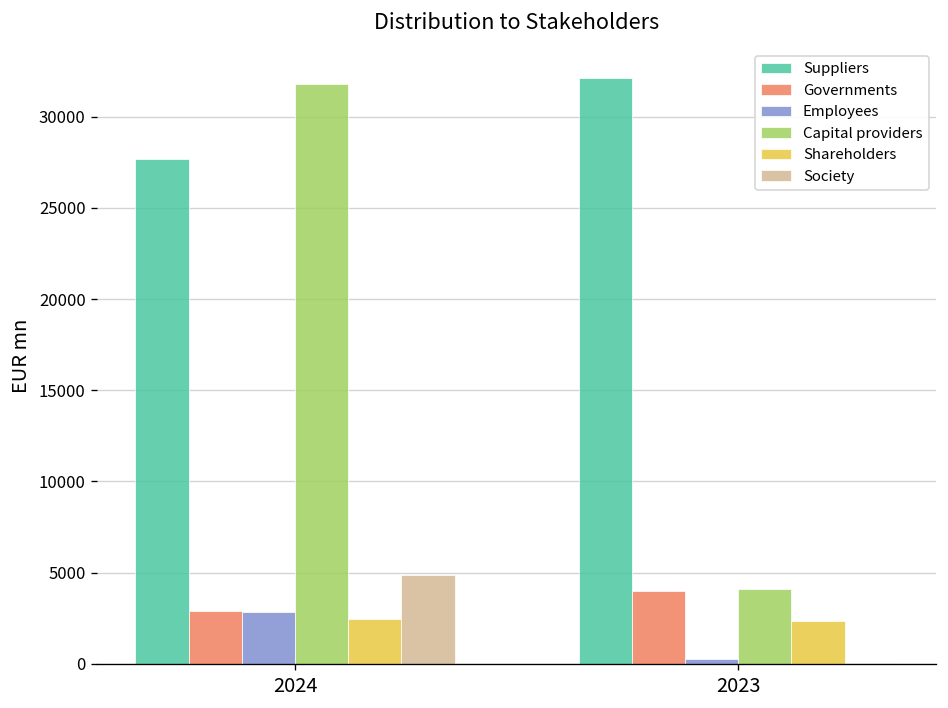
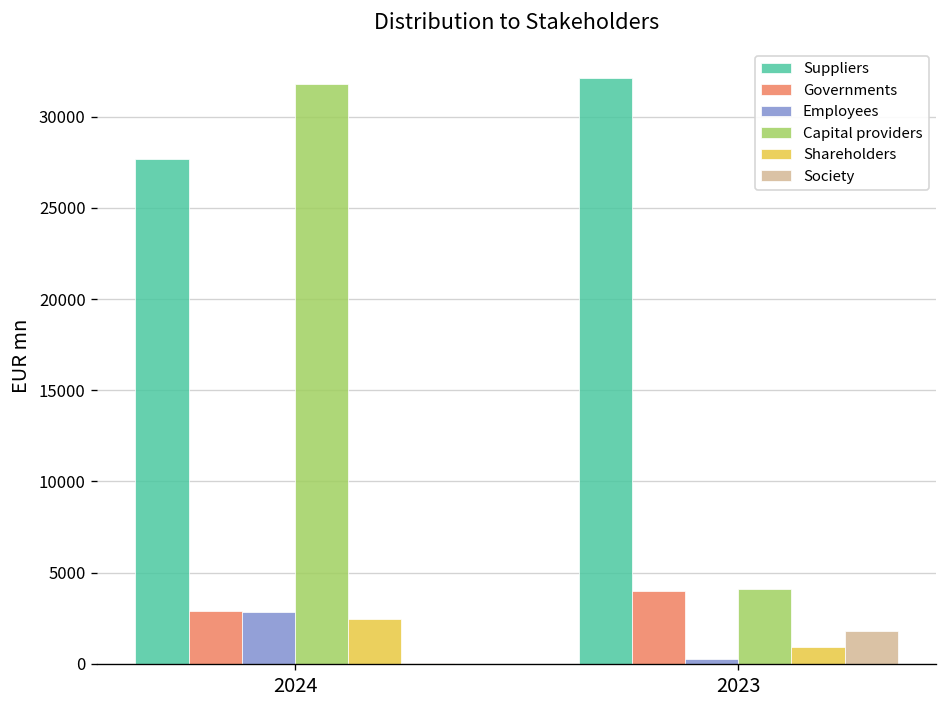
Society, 2024: 4900 -> 0
Shareholders, 2023: 2300 -> 900
Society, 2023: 0 -> 1800
